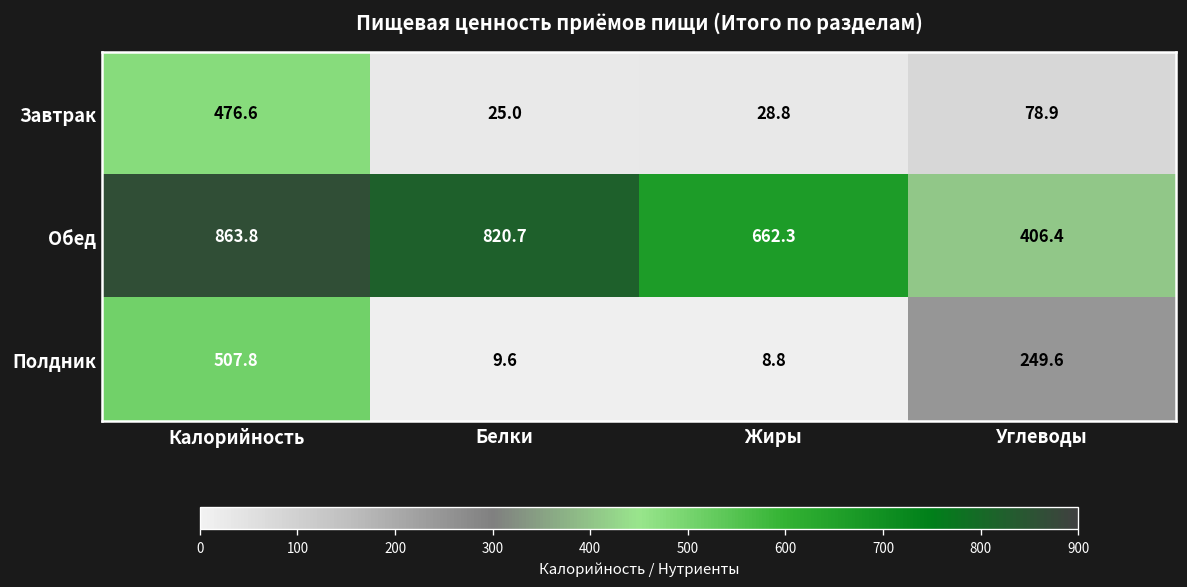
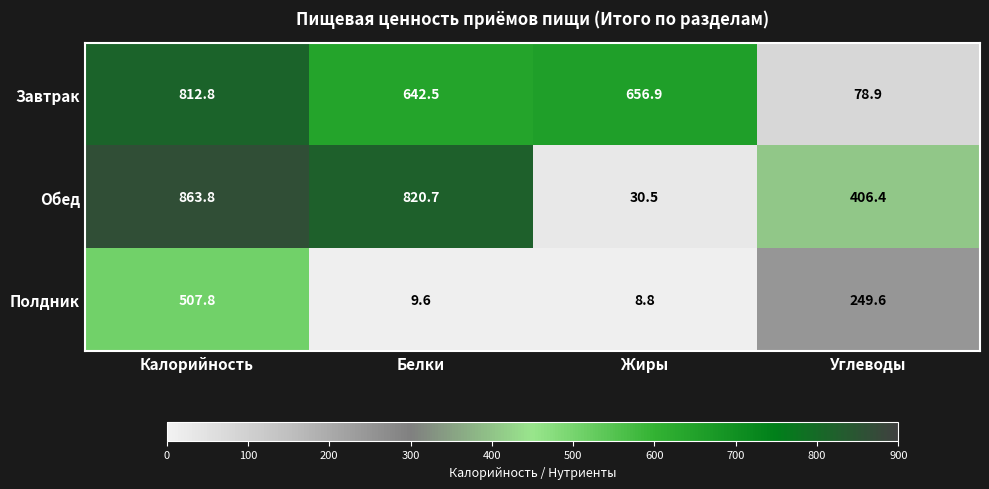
Завтрак, Калорийность: 476.6 -> 812.8
Завтрак, Белки: 25.0 -> 642.5
Завтрак, Жиры: 28.8 -> 656.9
Обед, Жиры: 662.3 -> 30.5
